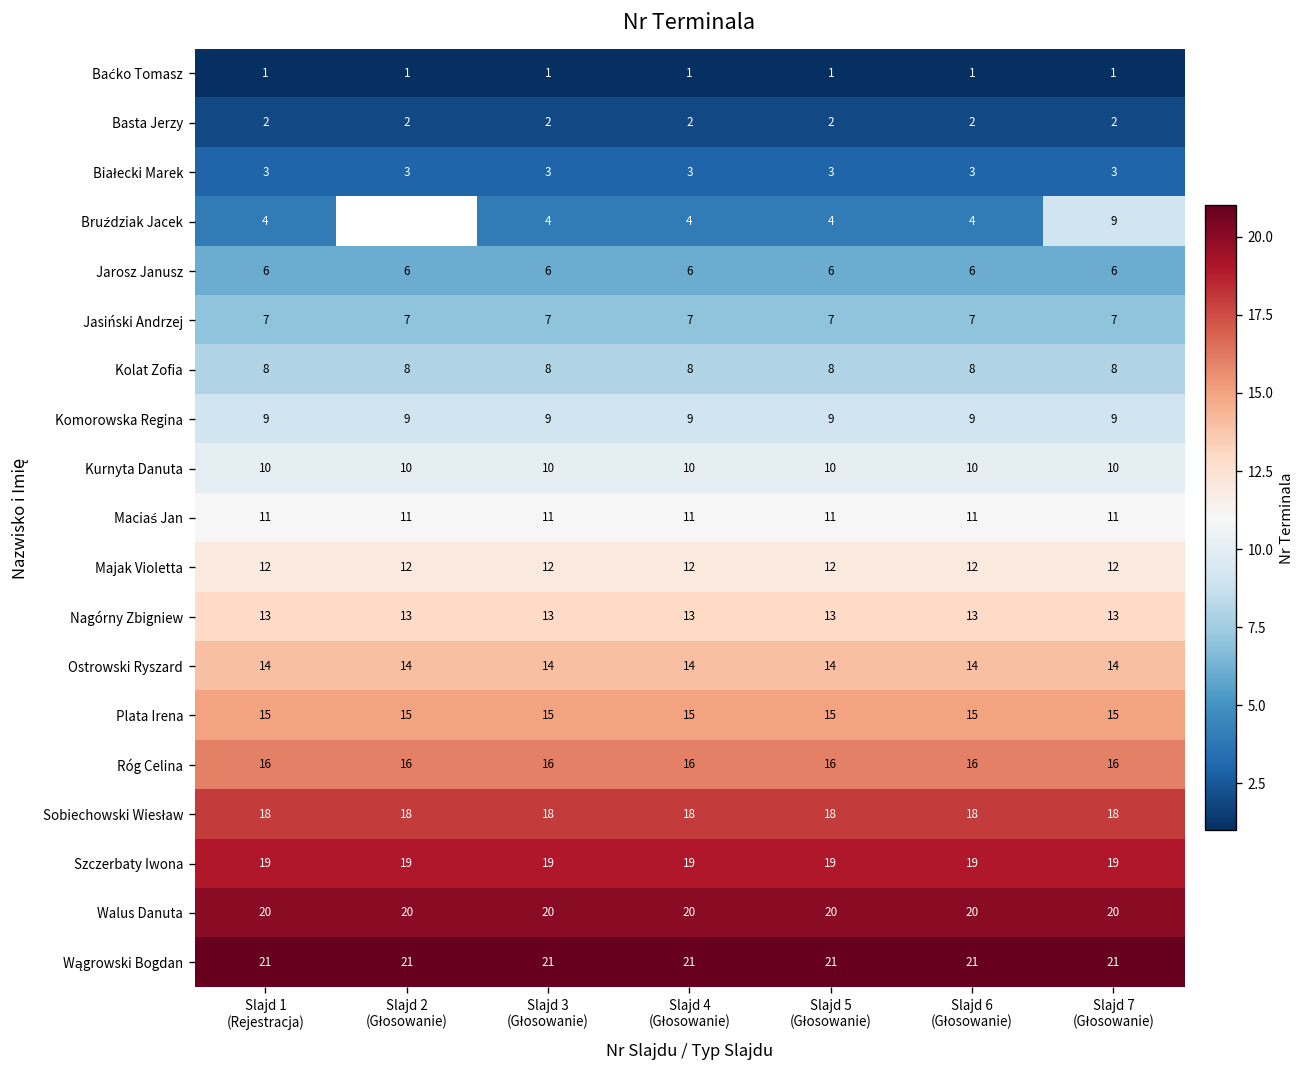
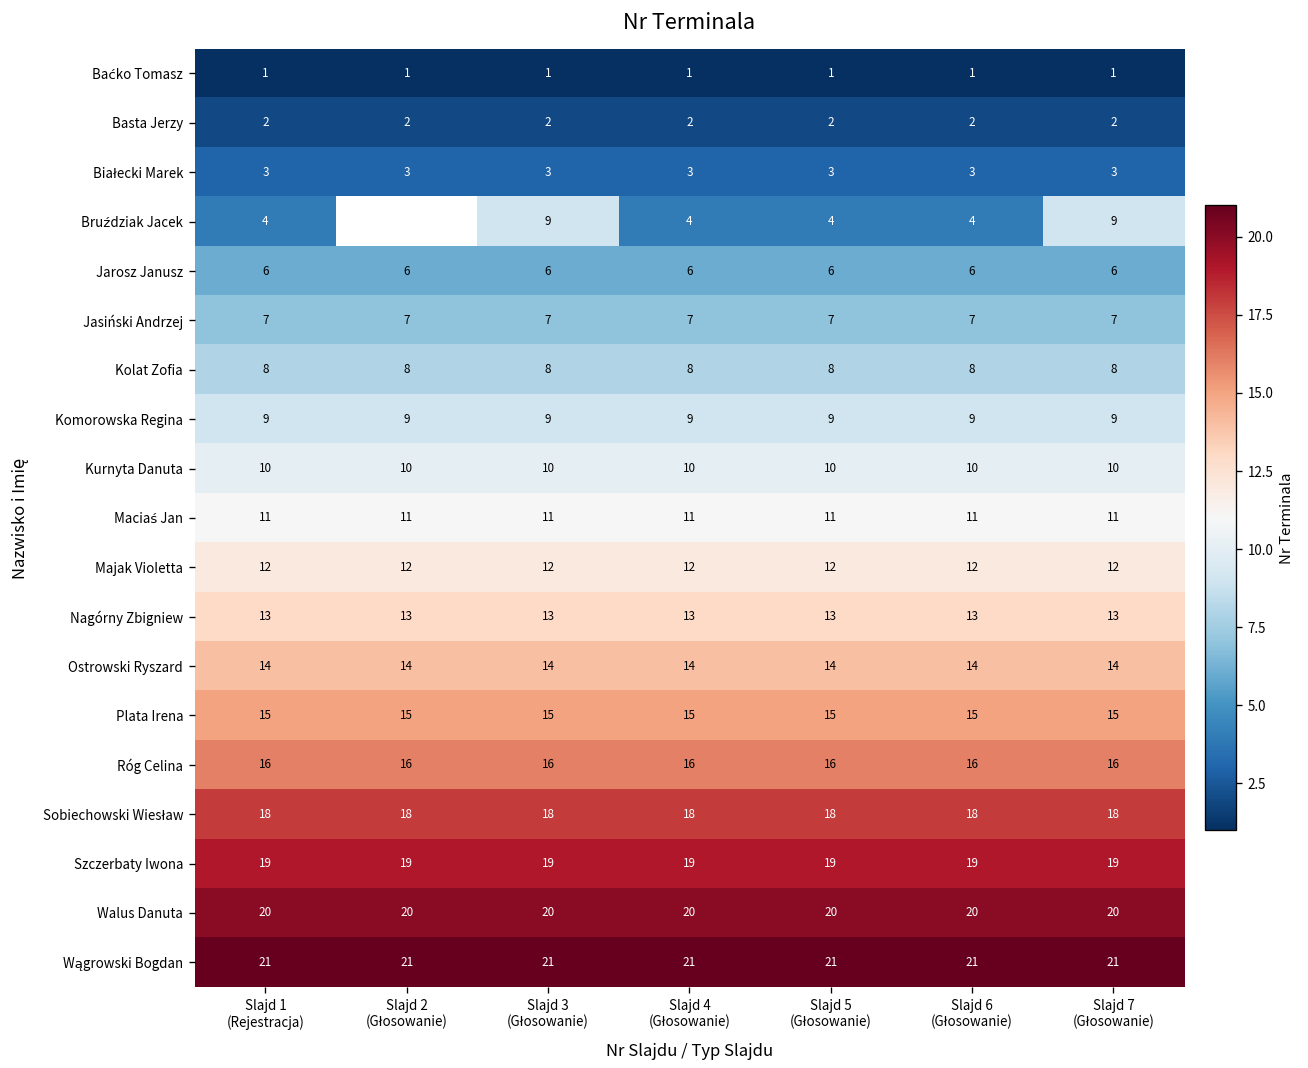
Bruździak Jacek, Slajd 3 (Głosowanie): 4 -> 9
